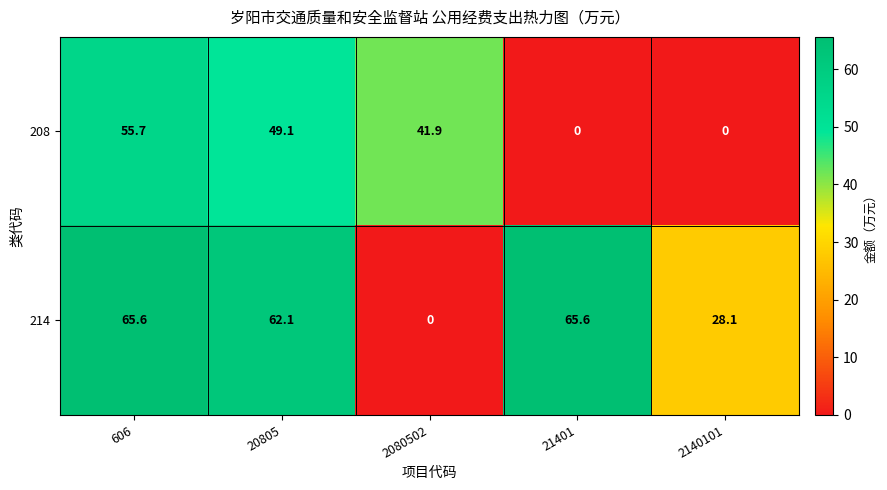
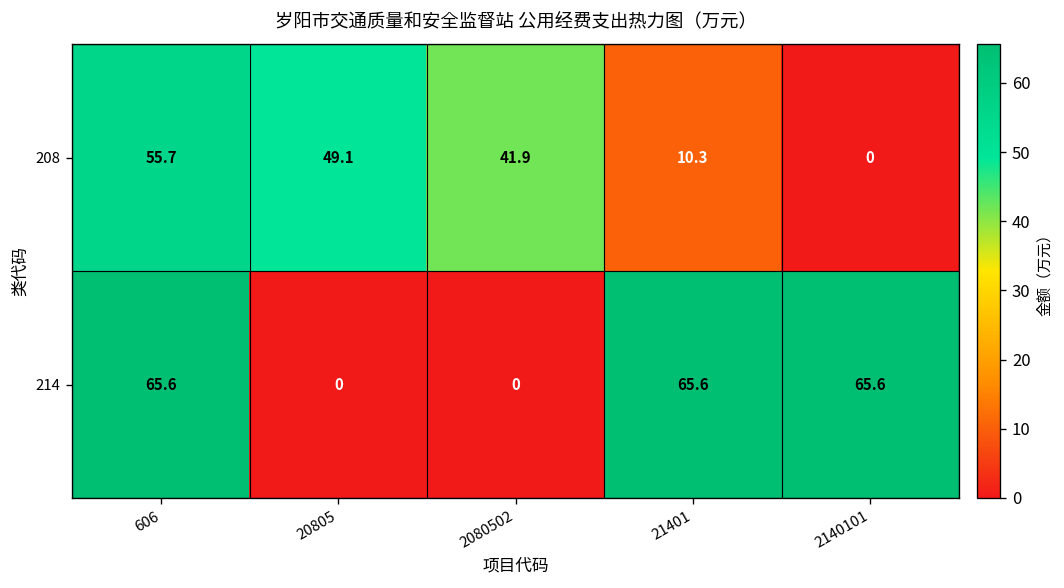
208, 21401: 0 -> 10.3
214, 20805: 62.1 -> 0
214, 2140101: 28.1 -> 65.6
